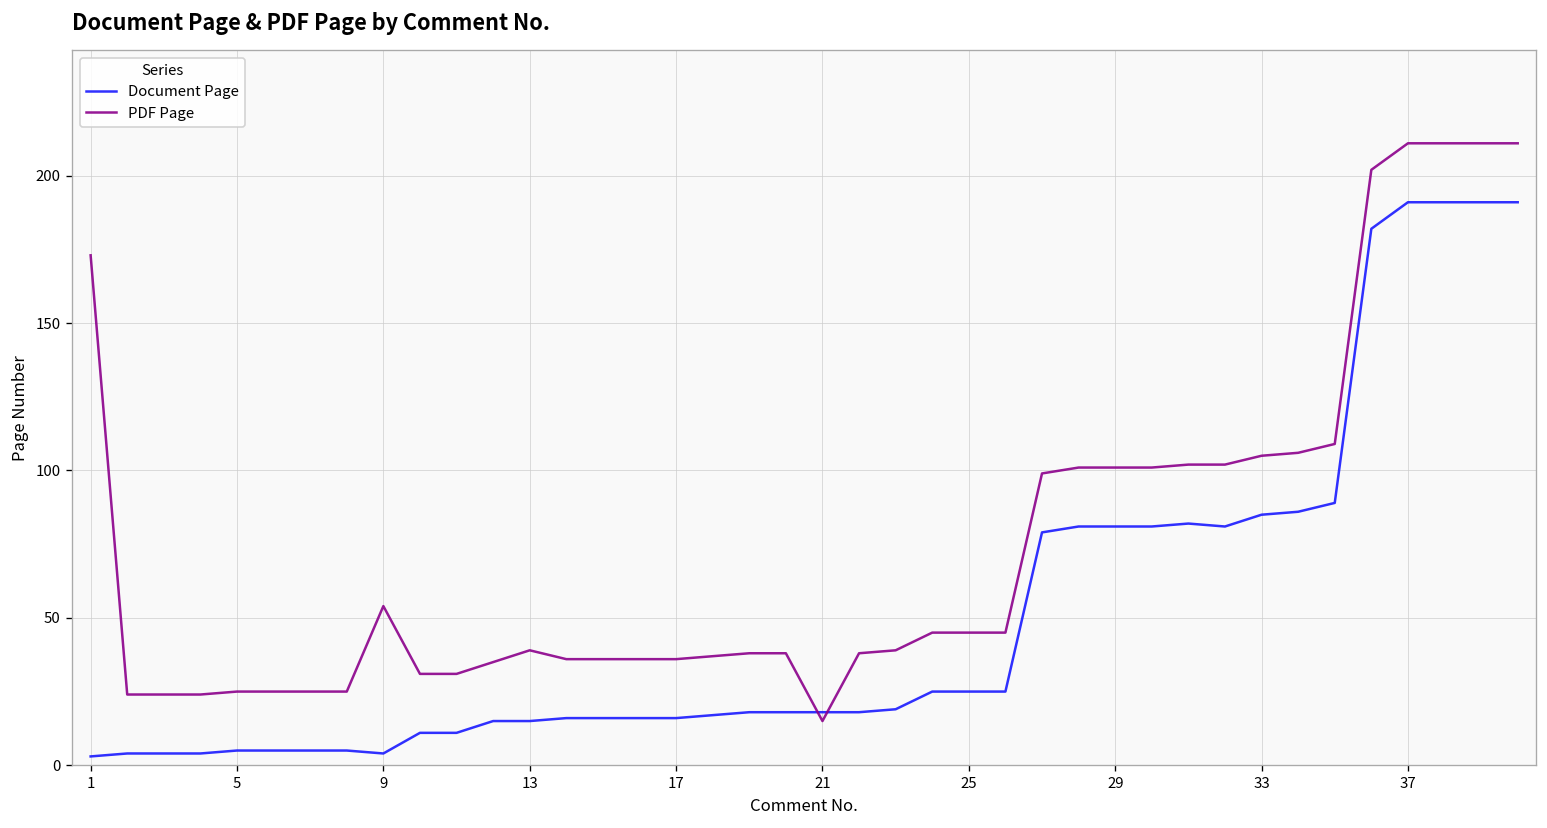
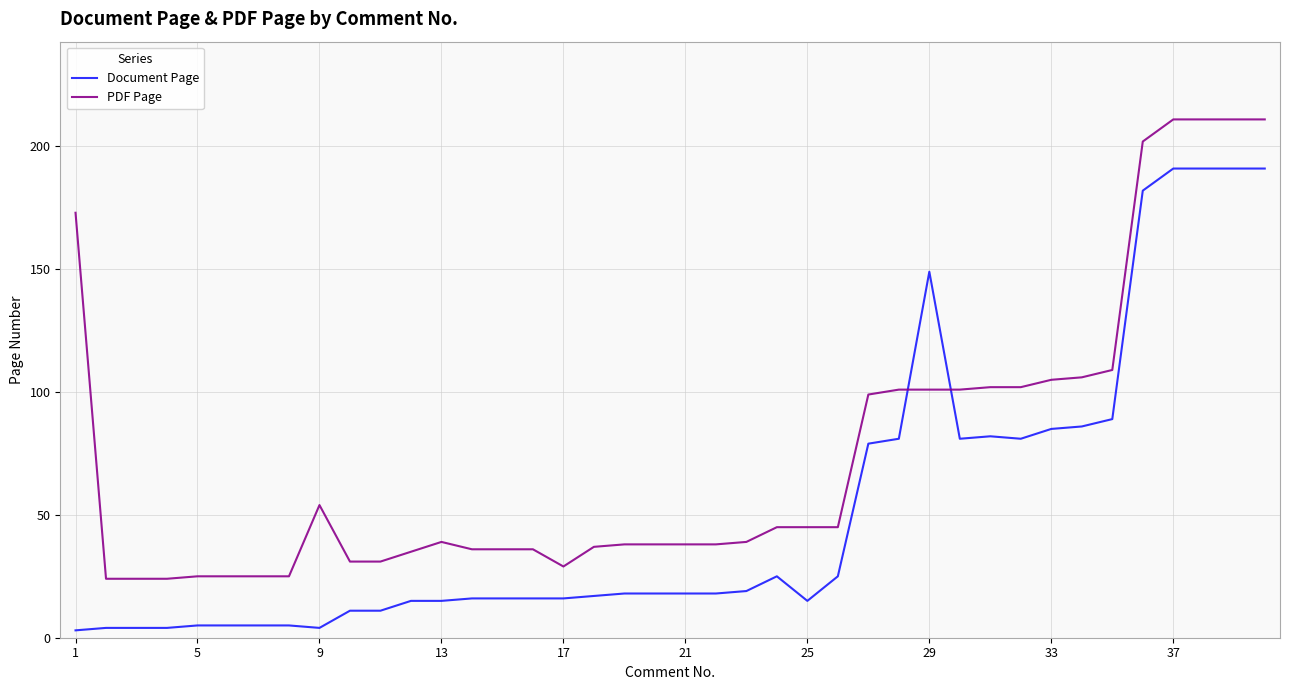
PDF Page, 17: 36 -> 29
PDF Page, 21: 15 -> 38
Document Page, 25: 25 -> 15
Document Page, 29: 81 -> 149
